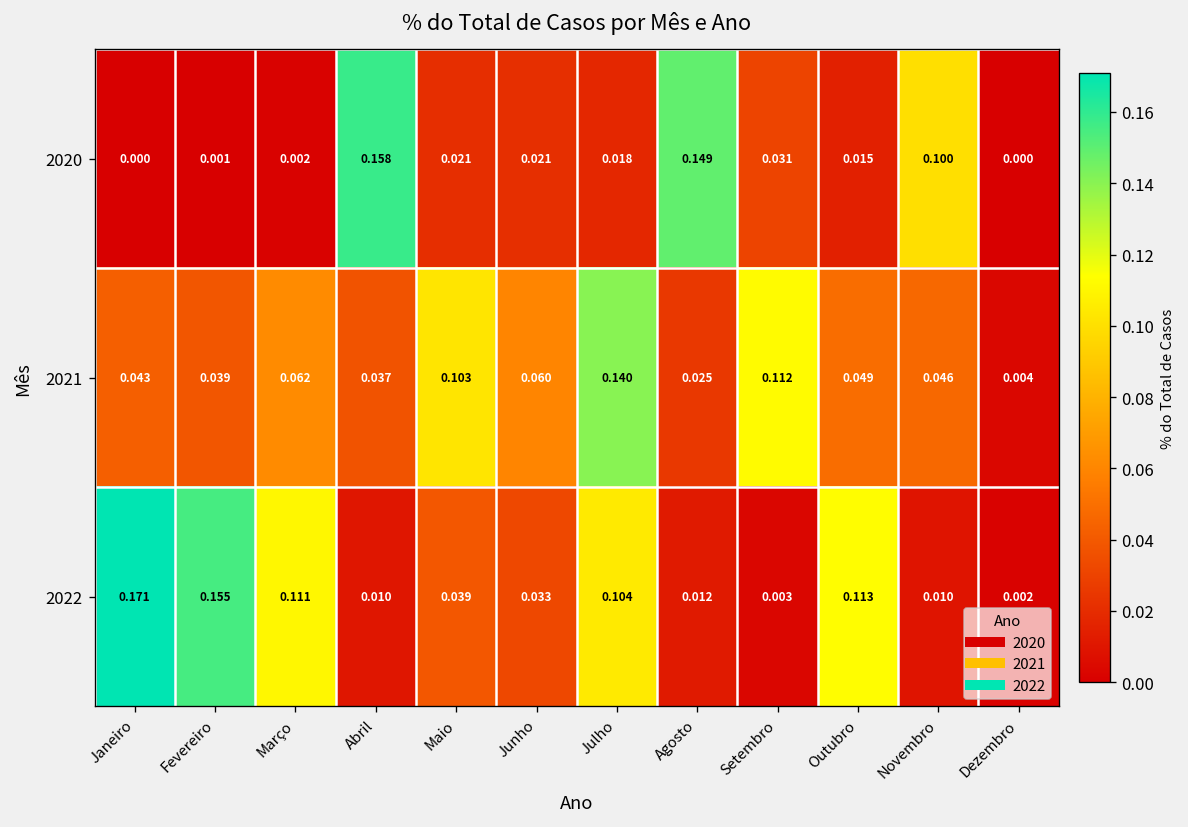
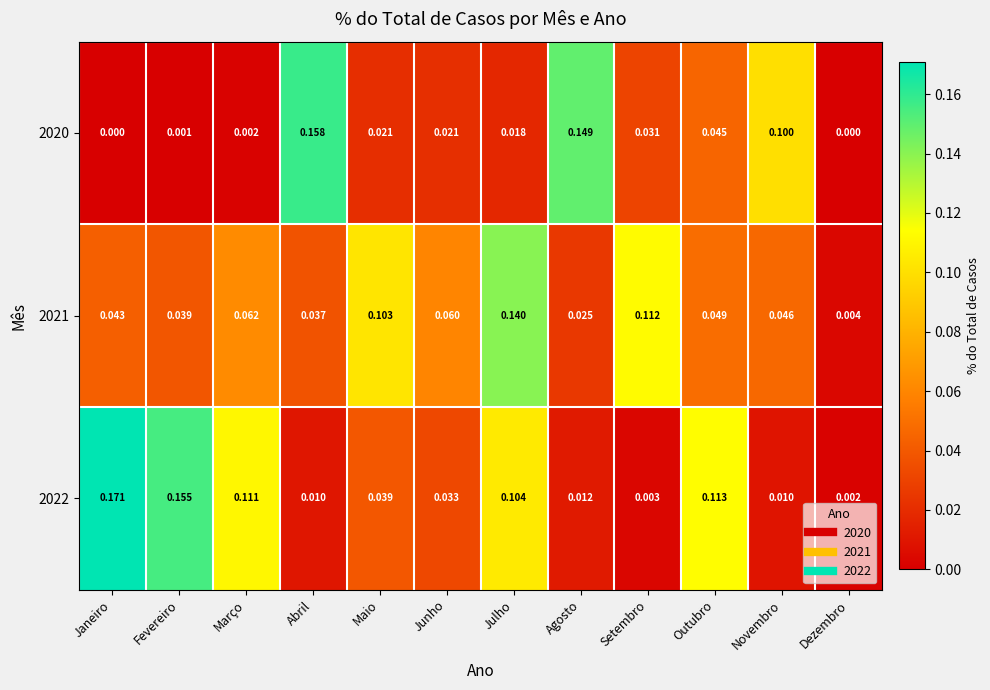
2020, Outubro: 0.015 -> 0.045
